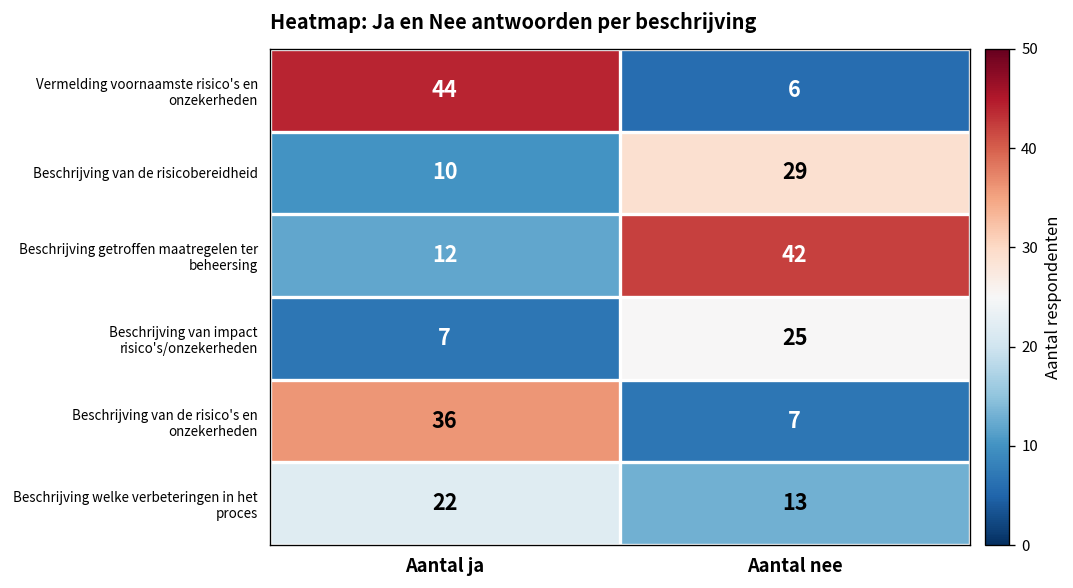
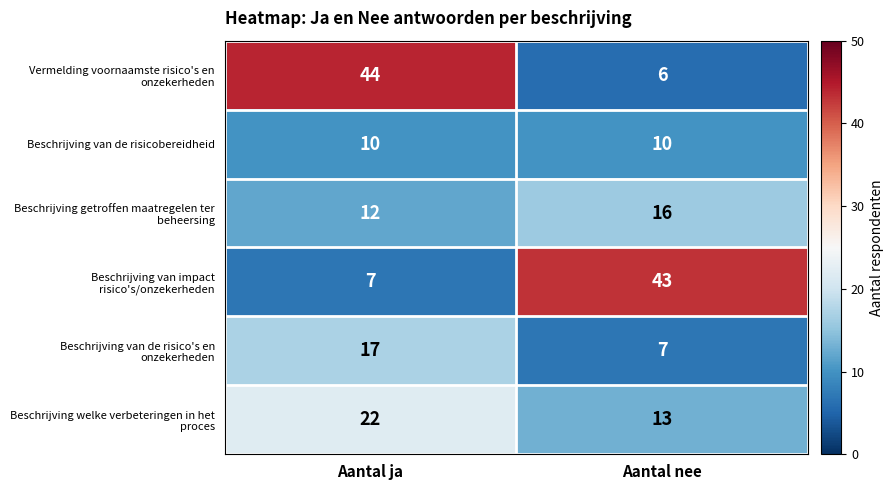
Beschrijving van de risicobereidheid, Aantal nee: 29 -> 10
Beschrijving getroffen maatregelen ter beheersing, Aantal nee: 42 -> 16
Beschrijving van impact risico's/onzekerheden, Aantal nee: 25 -> 43
Beschrijving van de risico's en onzekerheden, Aantal ja: 36 -> 17
